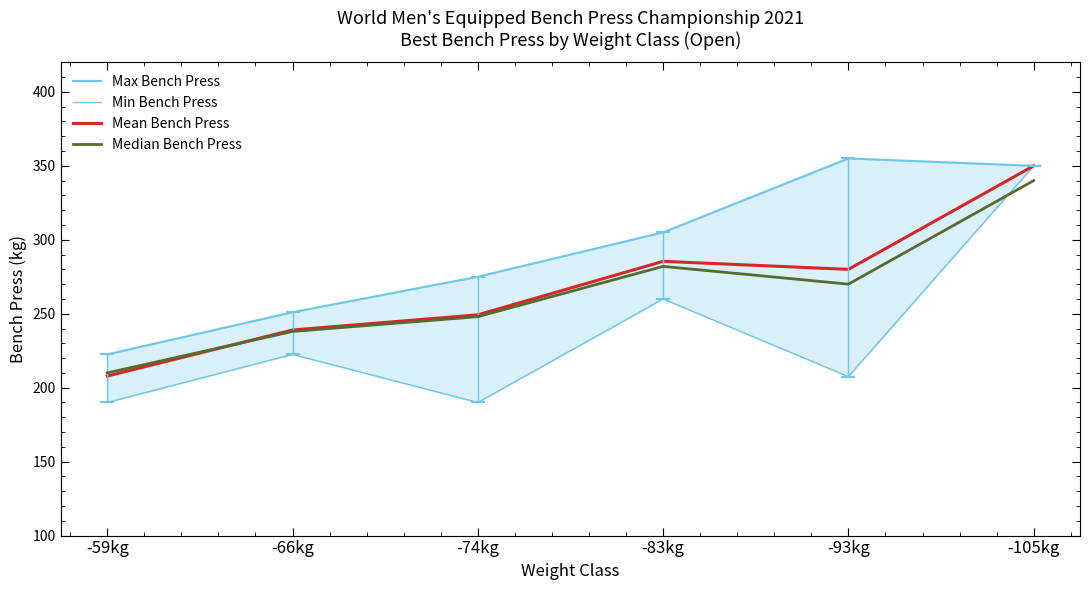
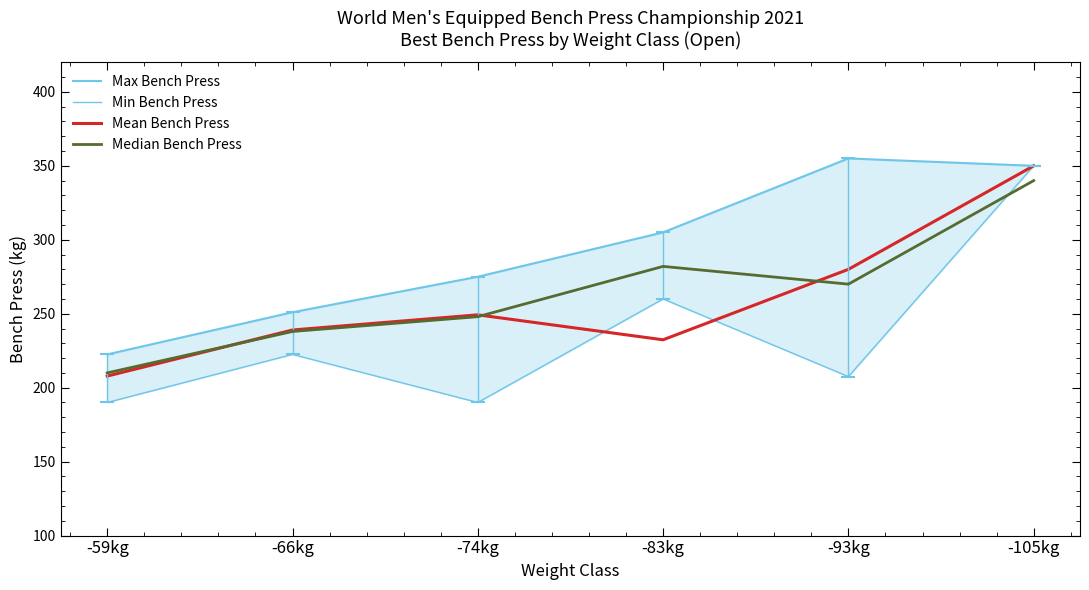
Mean Bench Press, -83kg: 285 -> 232
